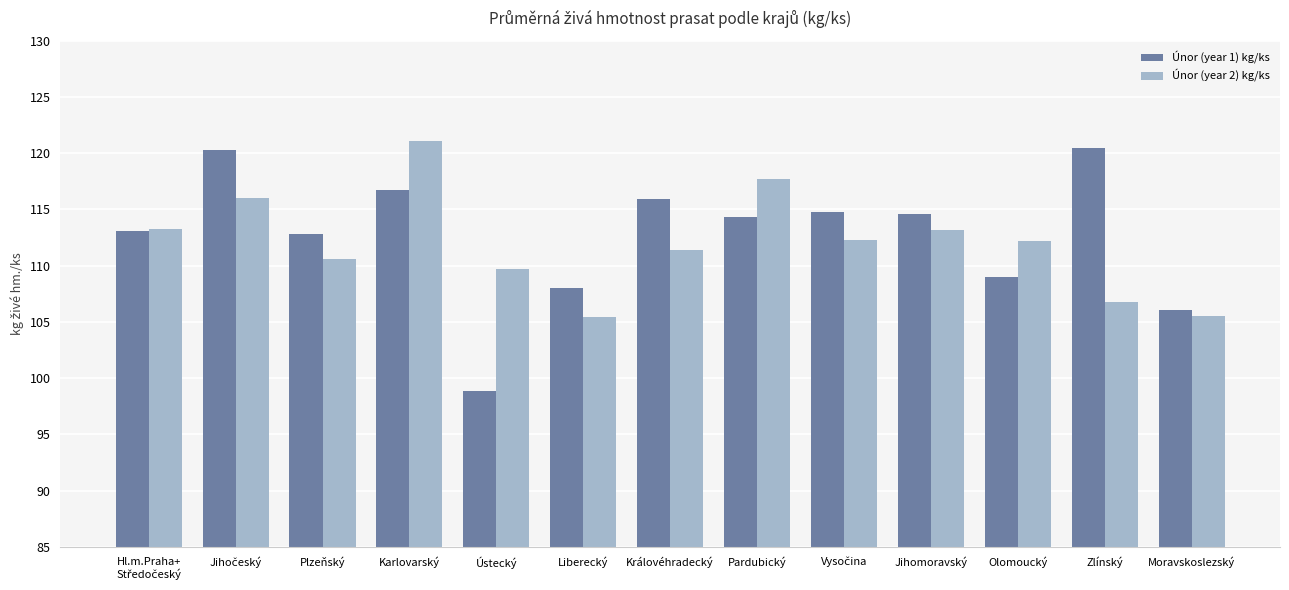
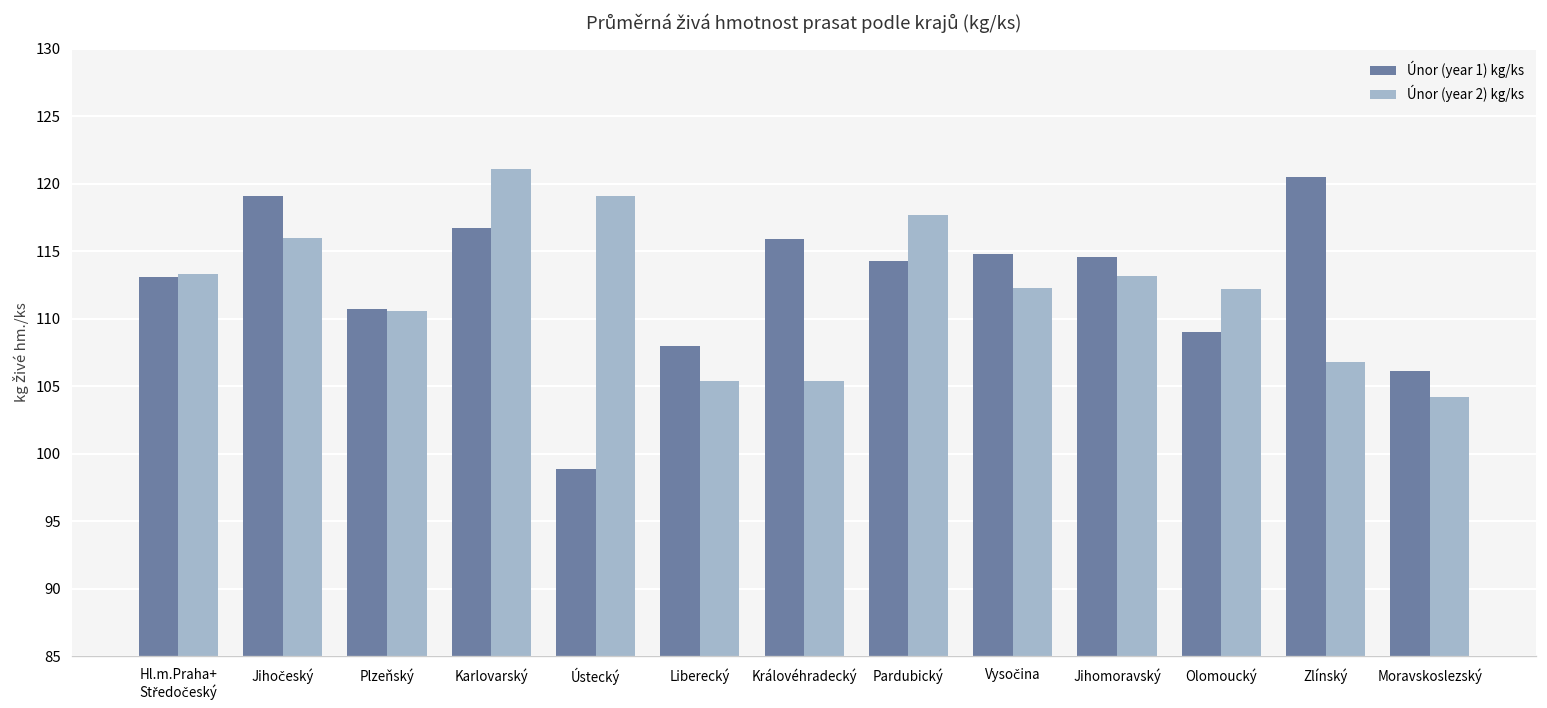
Únor (year 1) kg/ks, Jihočeský: 120.3 -> 119.1
Únor (year 1) kg/ks, Plzeňský: 112.8 -> 110.7
Únor (year 2) kg/ks, Ústecký: 109.7 -> 119.1
Únor (year 2) kg/ks, Královéhradecký: 111.4 -> 105.4
Únor (year 2) kg/ks, Moravskoslezský: 105.5 -> 104.2
